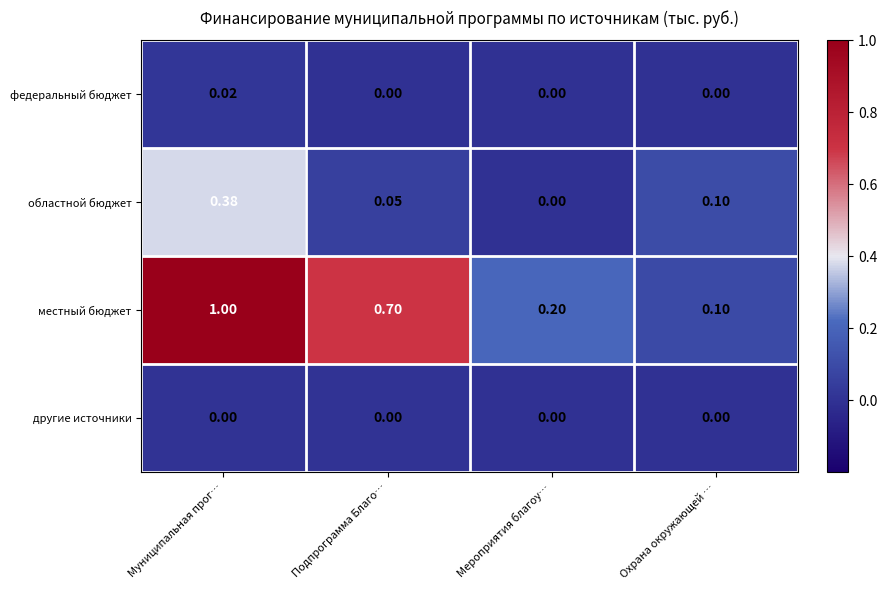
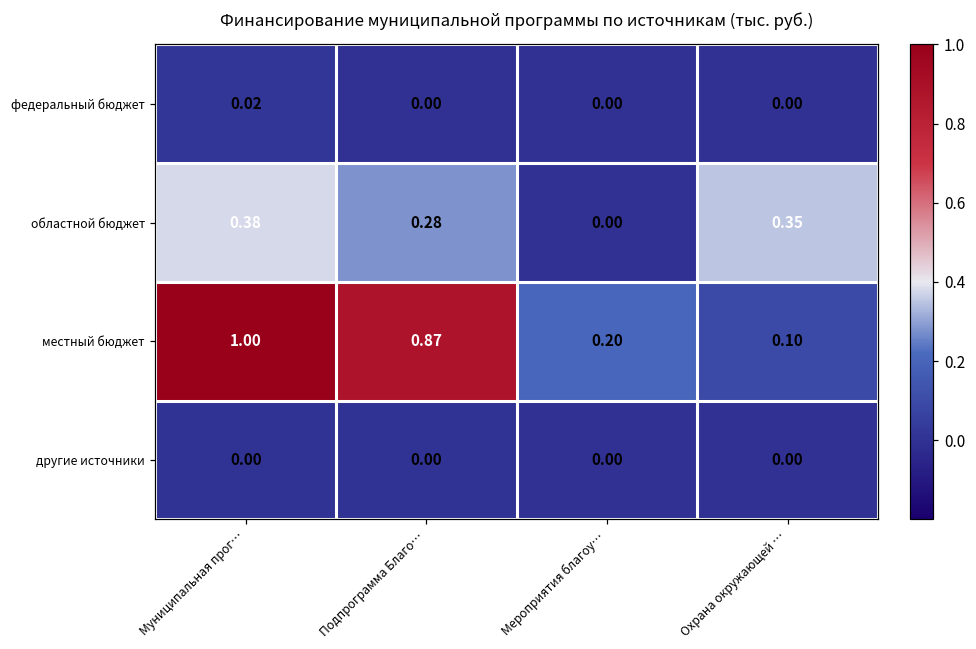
областной бюджет, Подпрограмма Благо…: 0.05 -> 0.28
областной бюджет, Охрана окружающей …: 0.10 -> 0.35
местный бюджет, Подпрограмма Благо…: 0.70 -> 0.87
